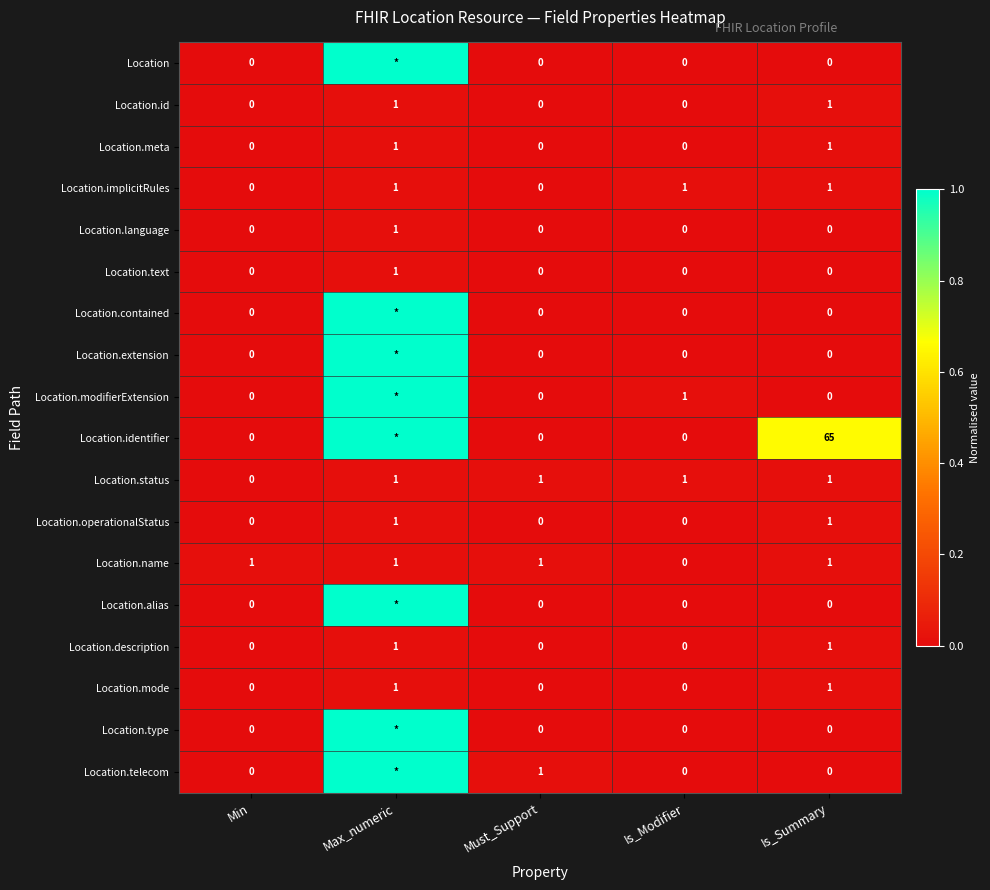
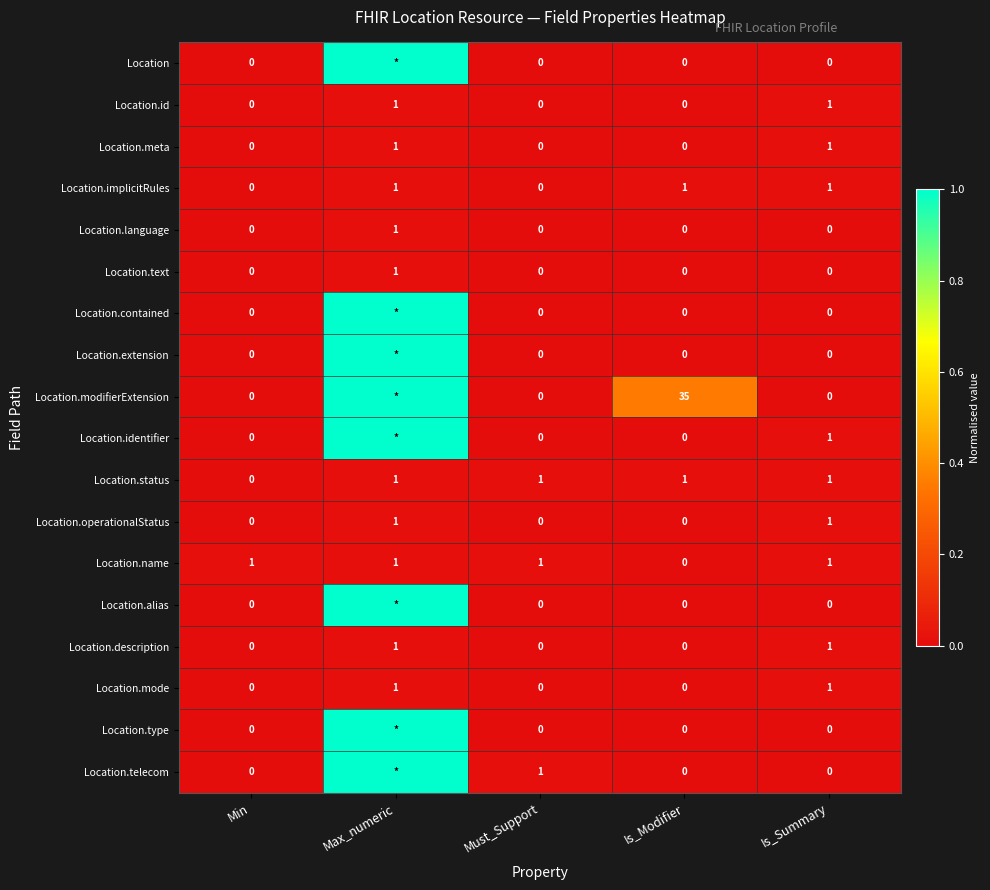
Location.modifierExtension, Is_Modifier: 1 -> 35
Location.identifier, Is_Summary: 65 -> 1
